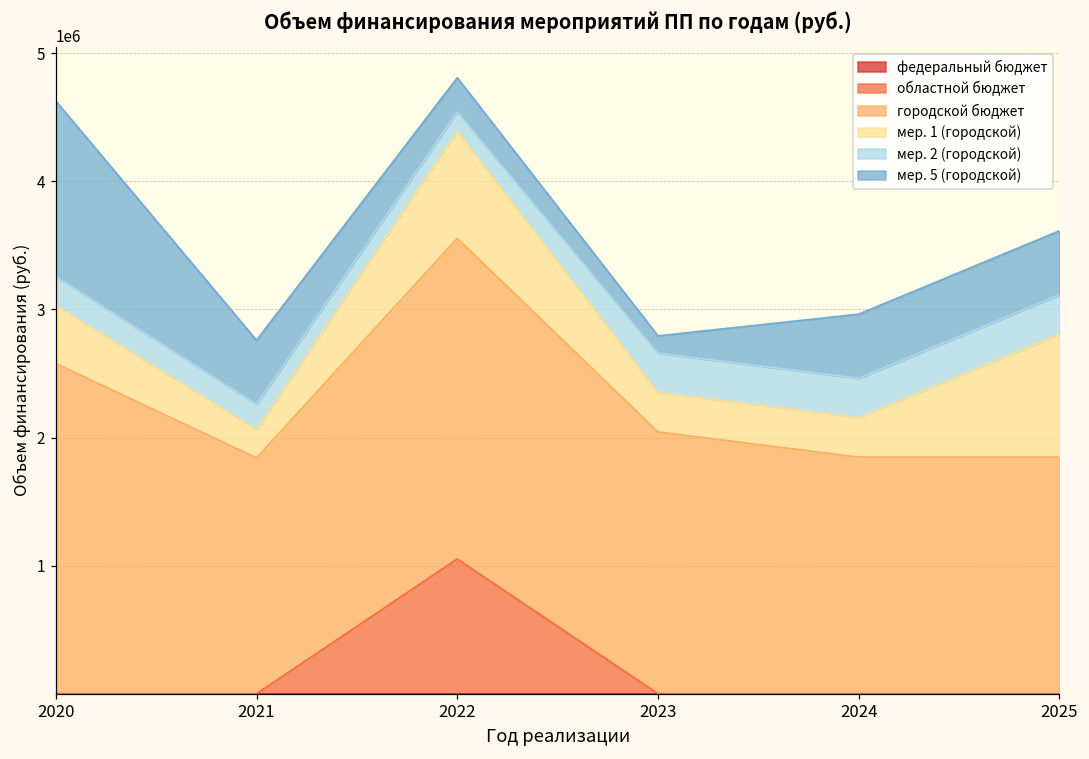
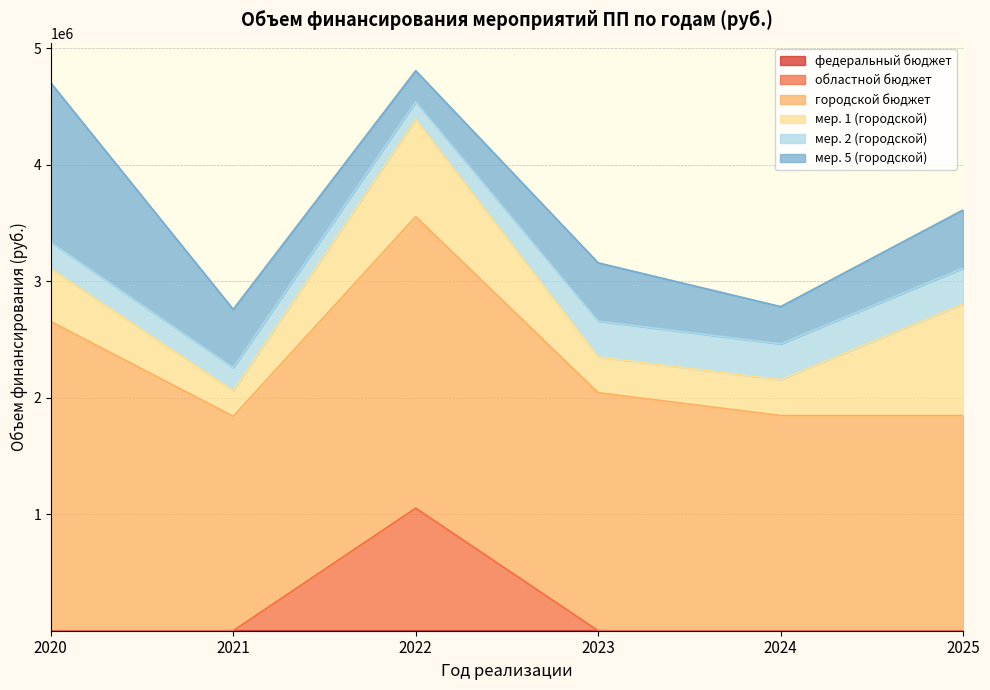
городской бюджет, 2020: 2580000 -> 2650000
мер. 5 (городской), 2023: 130000 -> 500000
мер. 5 (городской), 2024: 500000 -> 320000
